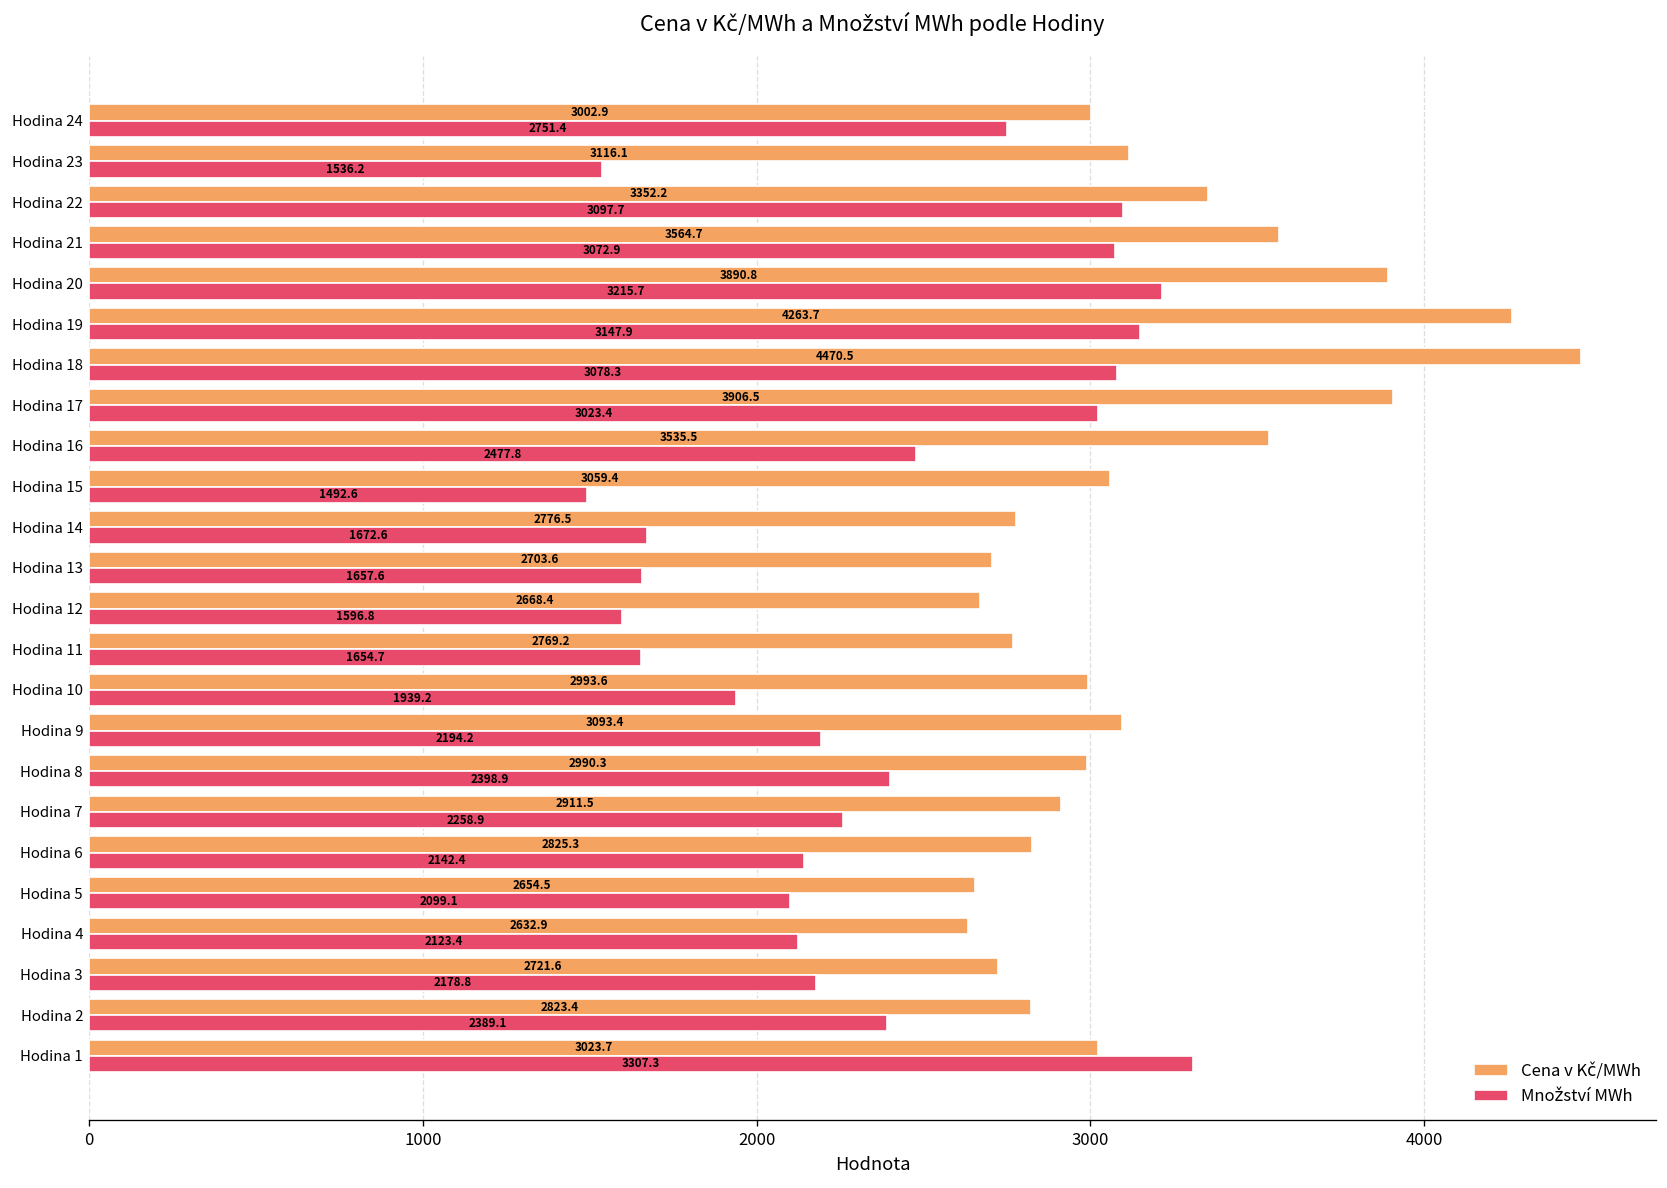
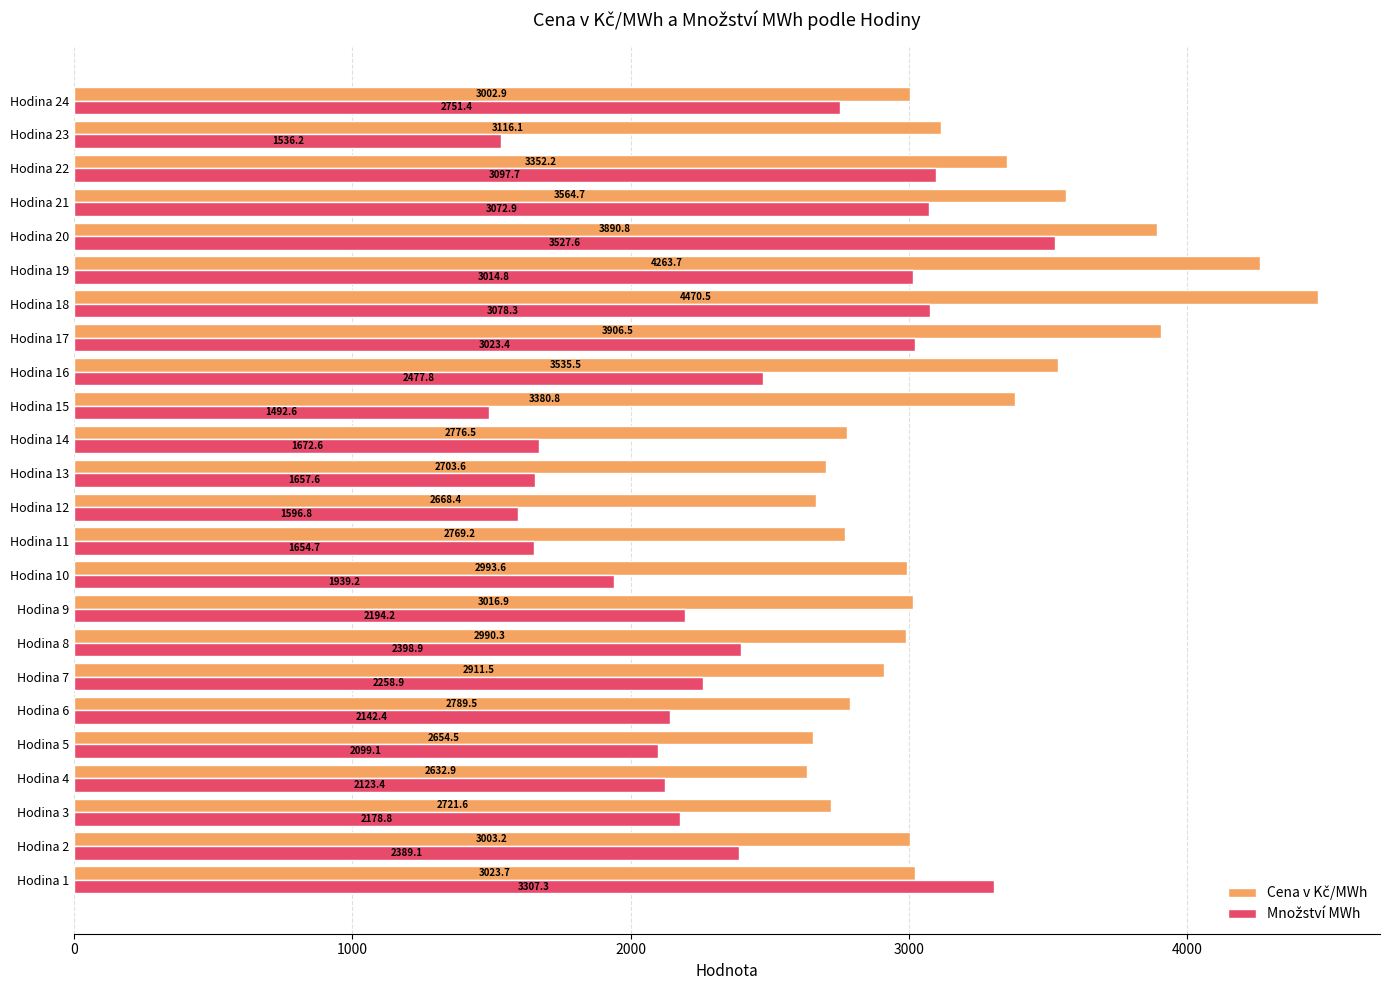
Množství MWh, Hodina 20: 3215.7 -> 3527.6
Množství MWh, Hodina 19: 3147.9 -> 3014.8
Cena v Kč/MWh, Hodina 15: 3059.4 -> 3380.8
Cena v Kč/MWh, Hodina 9: 3093.4 -> 3016.9
Cena v Kč/MWh, Hodina 6: 2825.3 -> 2789.5
Cena v Kč/MWh, Hodina 2: 2823.4 -> 3003.2
